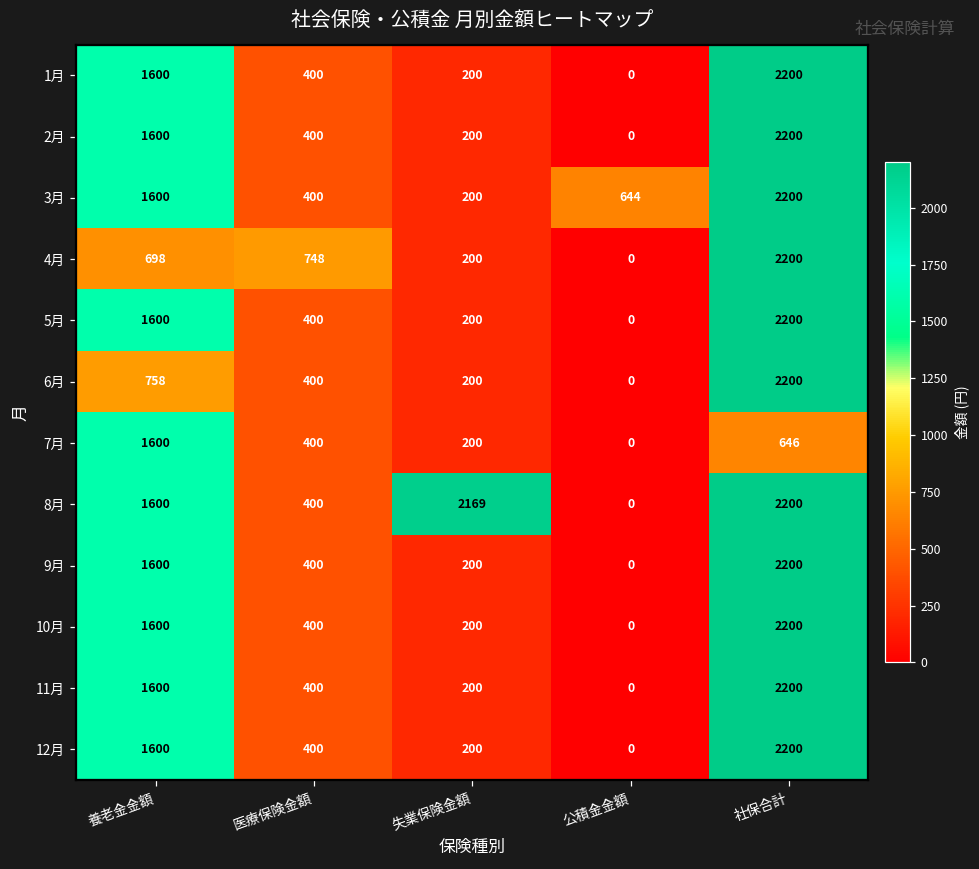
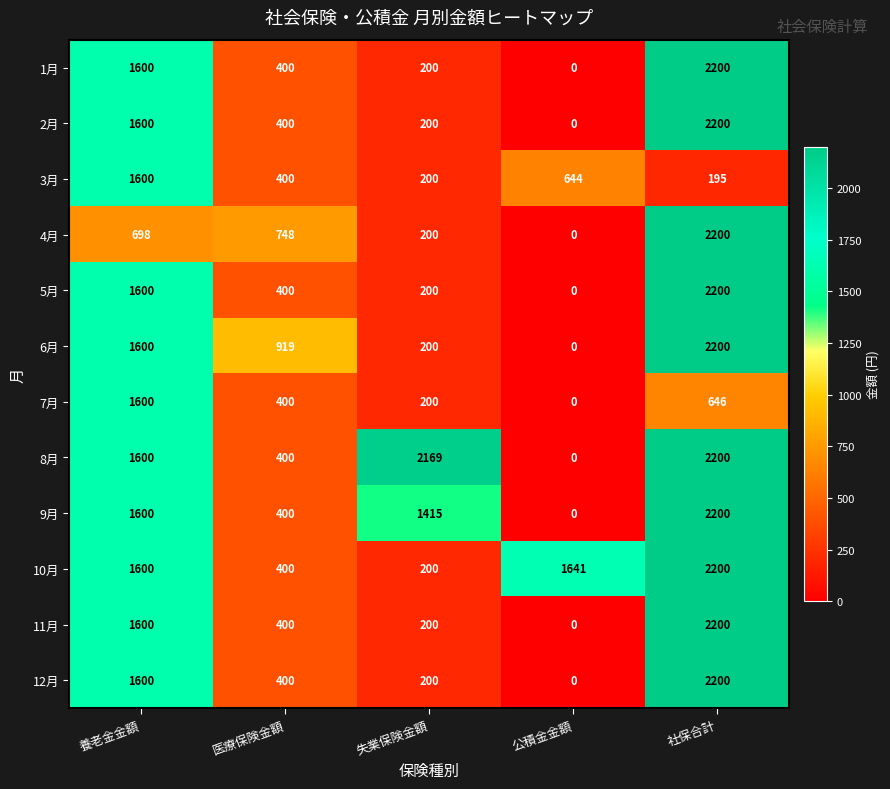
3月, 社保合計: 2200 -> 195
6月, 養老金金額: 758 -> 1600
6月, 医療保険金額: 400 -> 919
9月, 失業保険金額: 200 -> 1415
10月, 公積金金額: 0 -> 1641
